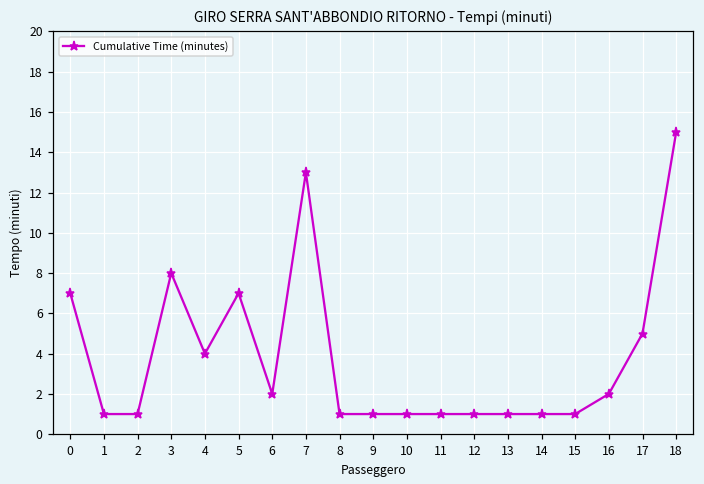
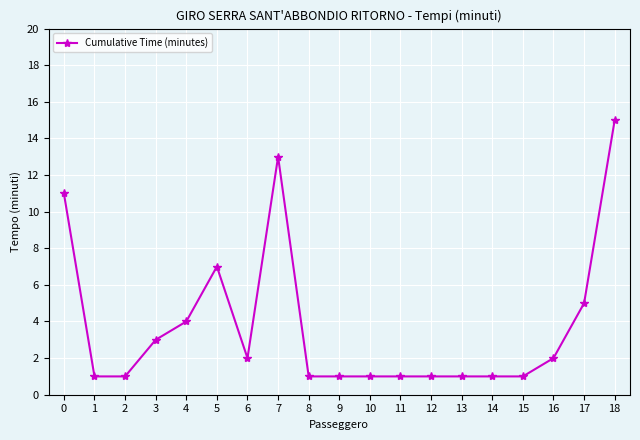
0: 7 -> 11
3: 8 -> 3
